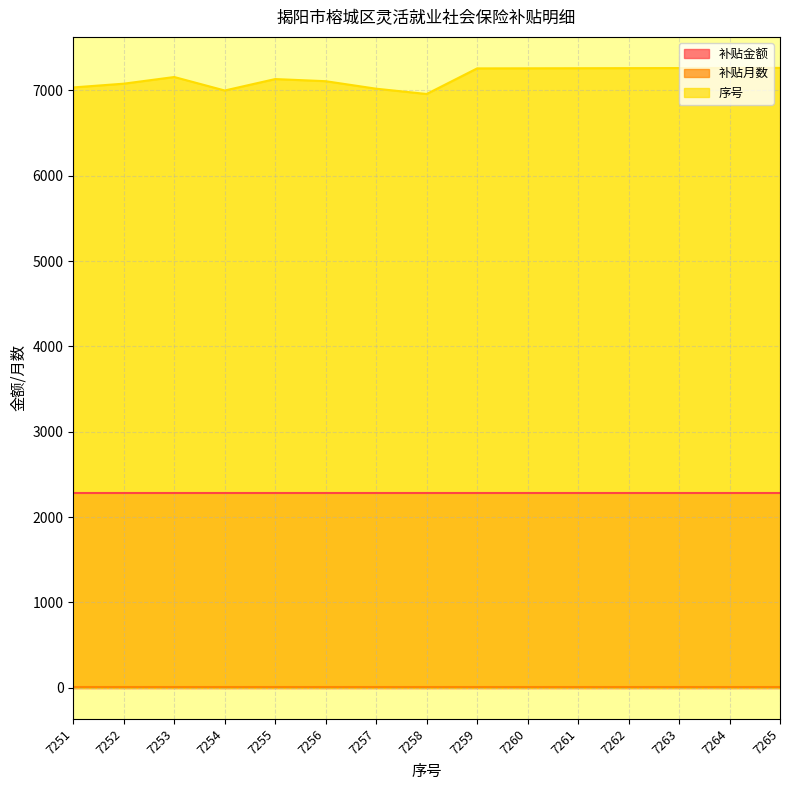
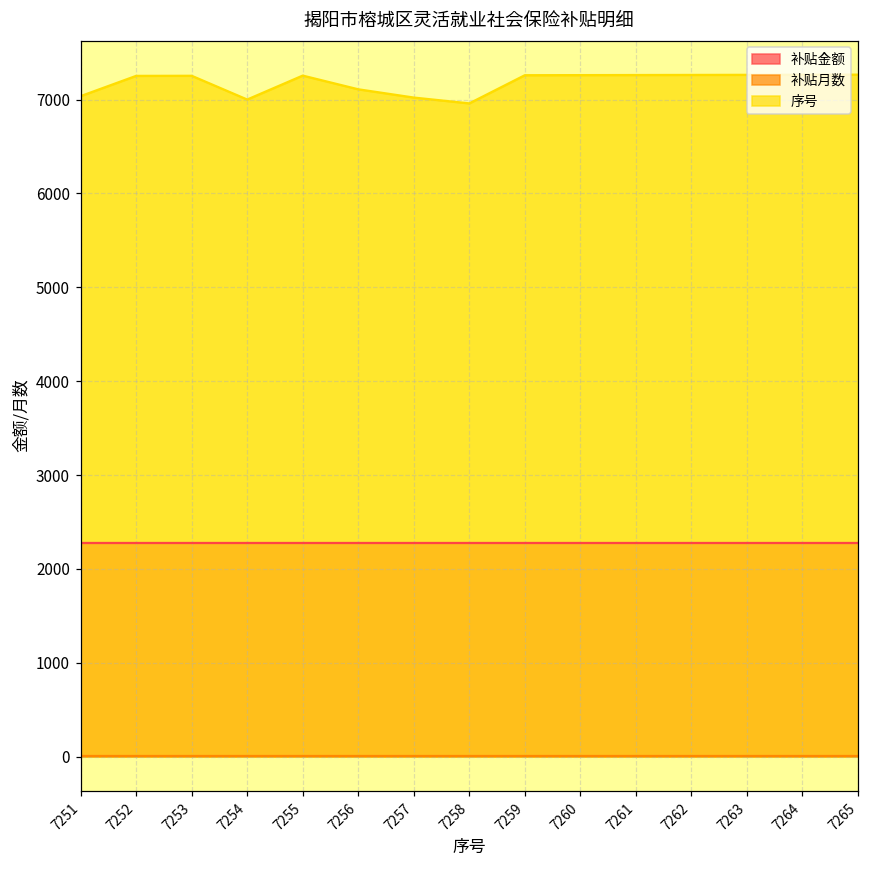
序号, 7252: 7100 -> 7300
序号, 7253: 7200 -> 7300
序号, 7255: 7100 -> 7300
